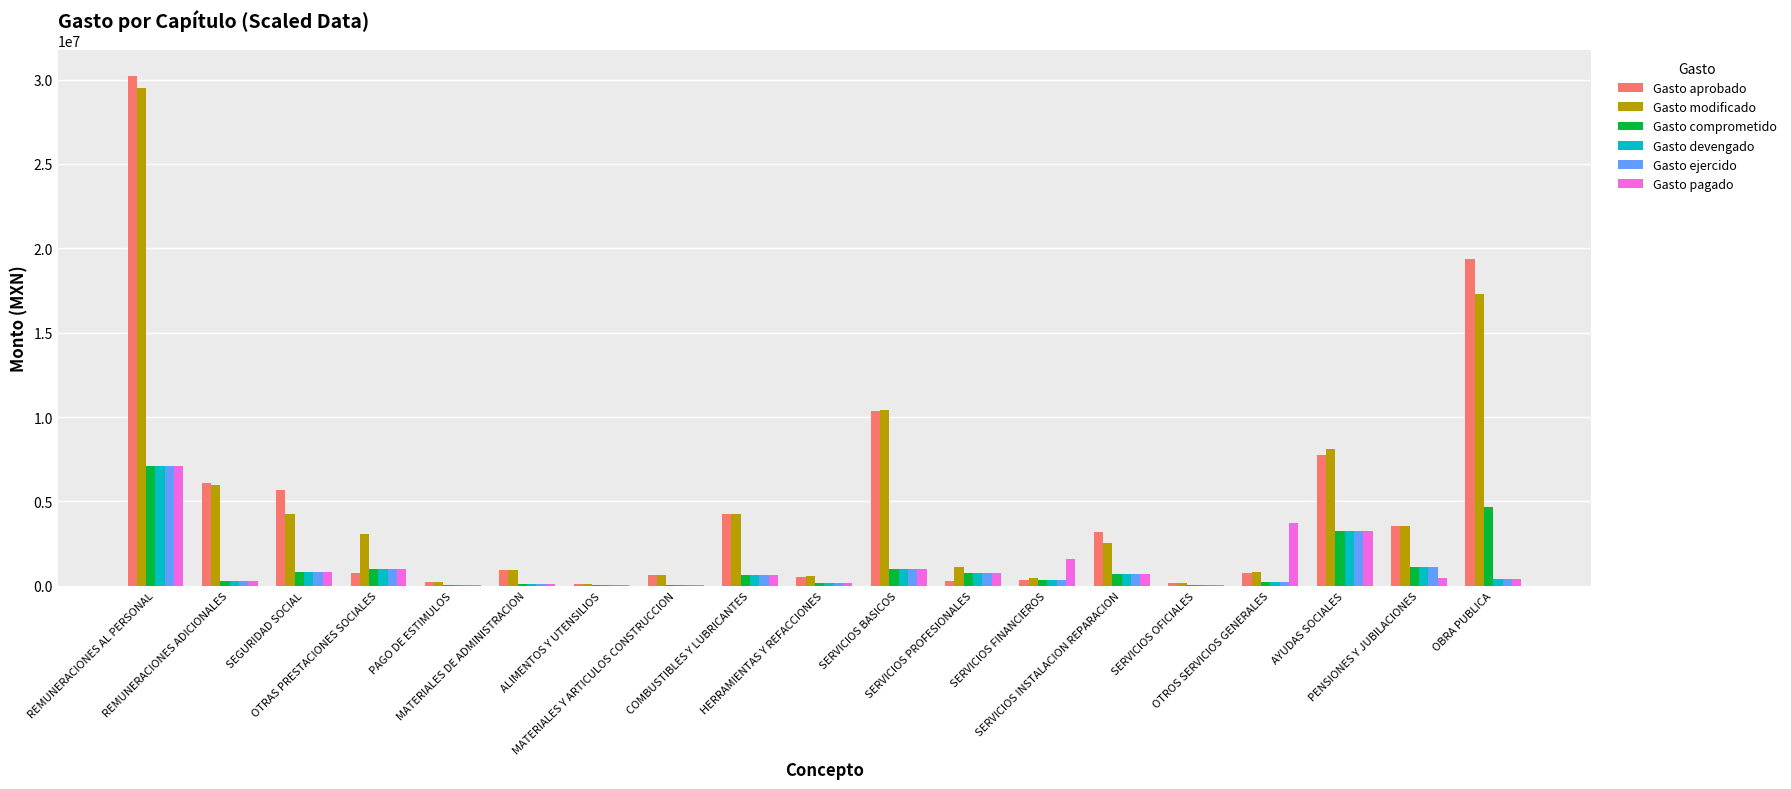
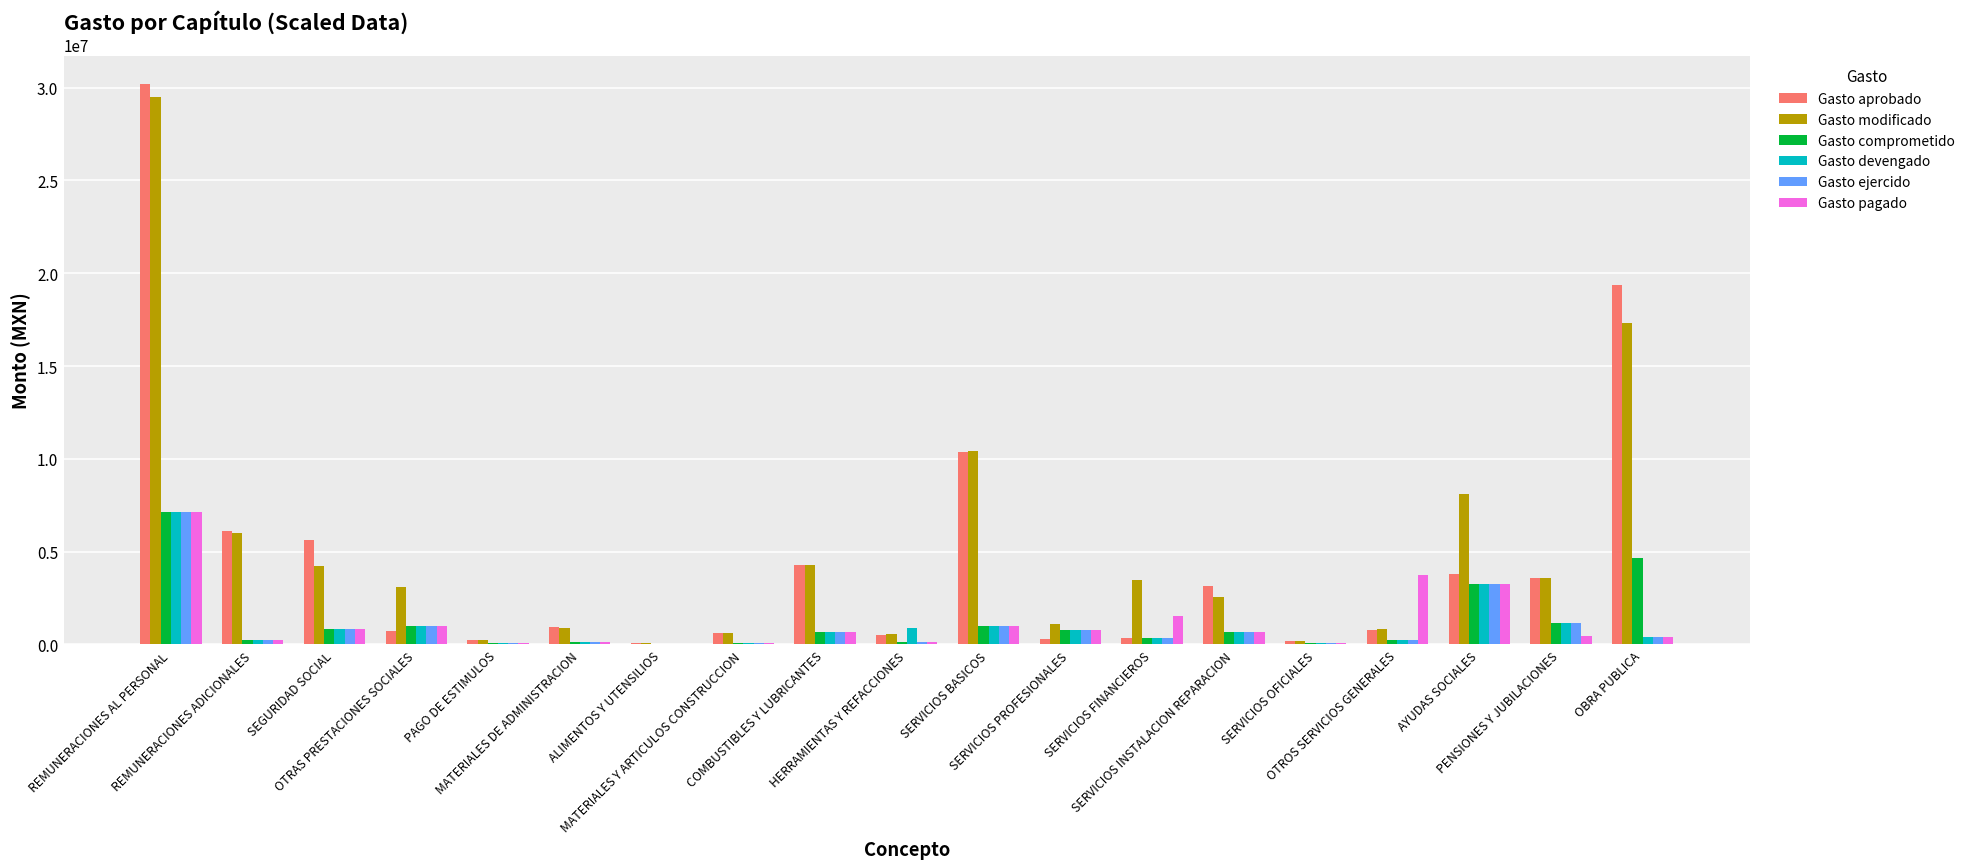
Gasto devengado, HERRAMIENTAS Y REFACCIONES: 100000 -> 900000
Gasto modificado, SERVICIOS FINANCIEROS: 500000 -> 3400000
Gasto aprobado, AYUDAS SOCIALES: 7800000 -> 3800000
